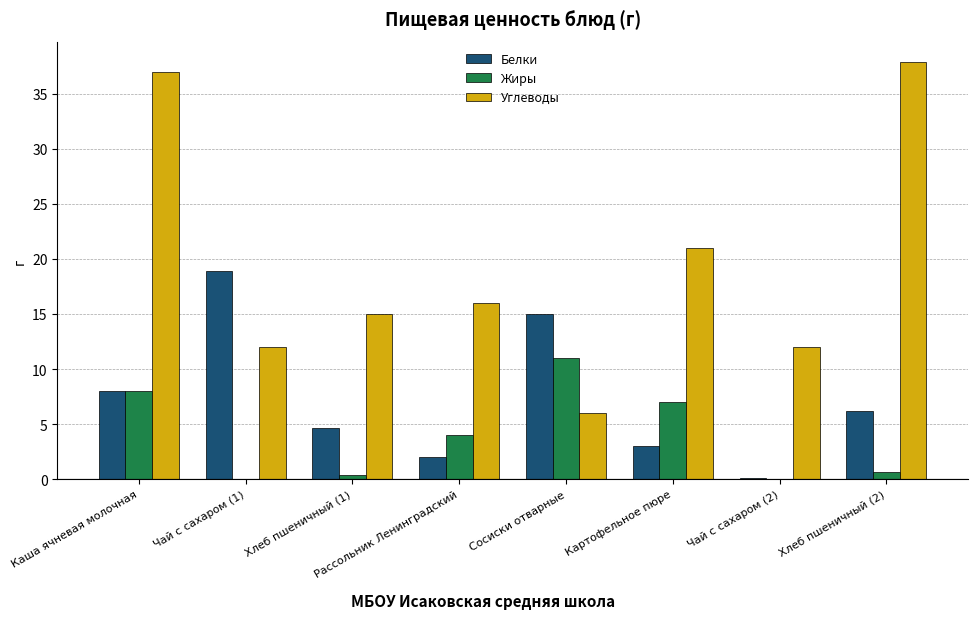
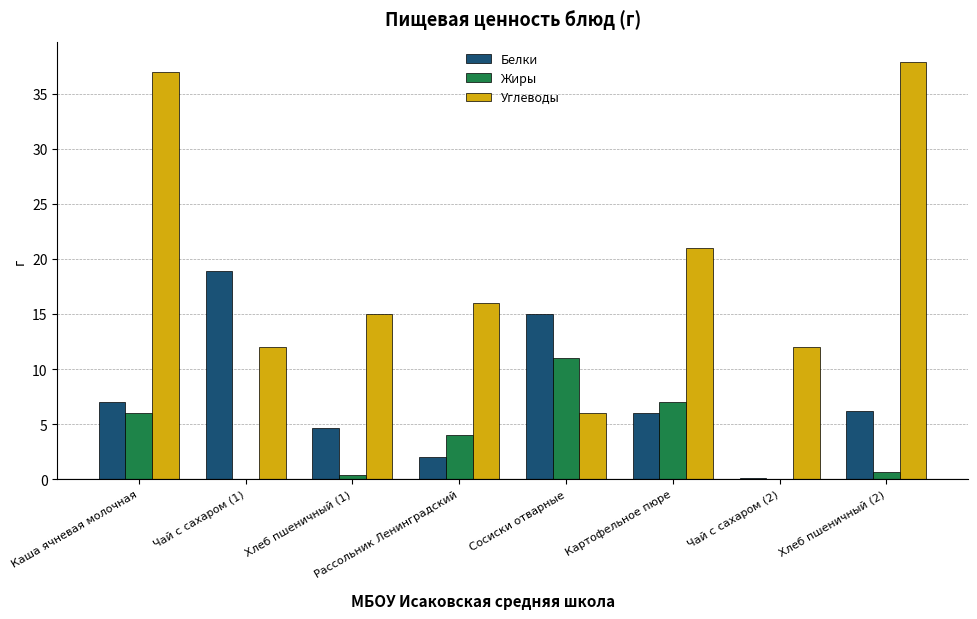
Белки, Каша ячневая молочная: 8 -> 7
Жиры, Каша ячневая молочная: 8 -> 6
Белки, Картофельное пюре: 3 -> 6
